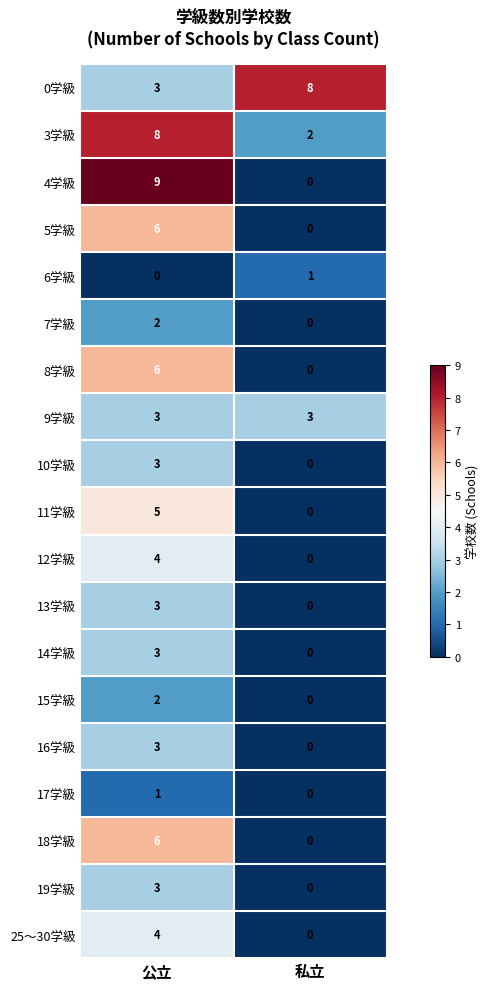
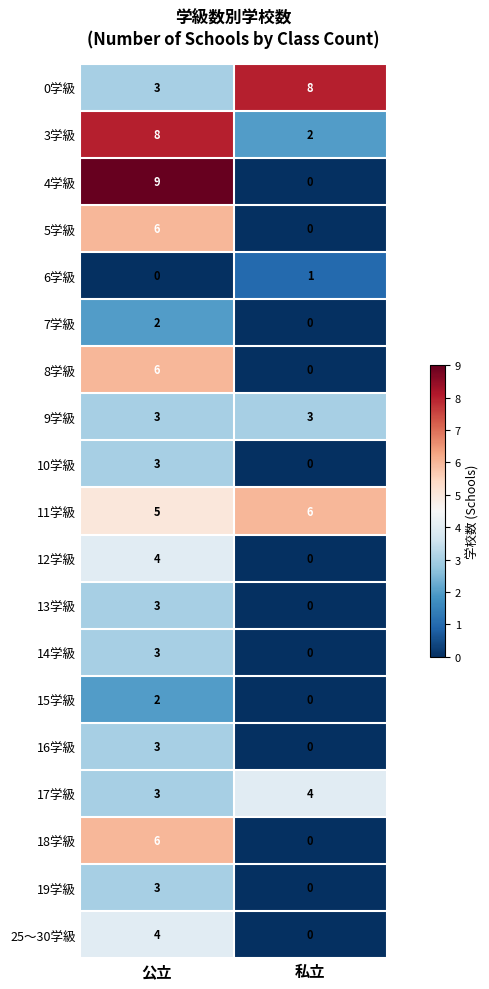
11学級, 私立: 0 -> 6
17学級, 公立: 1 -> 3
17学級, 私立: 0 -> 4
